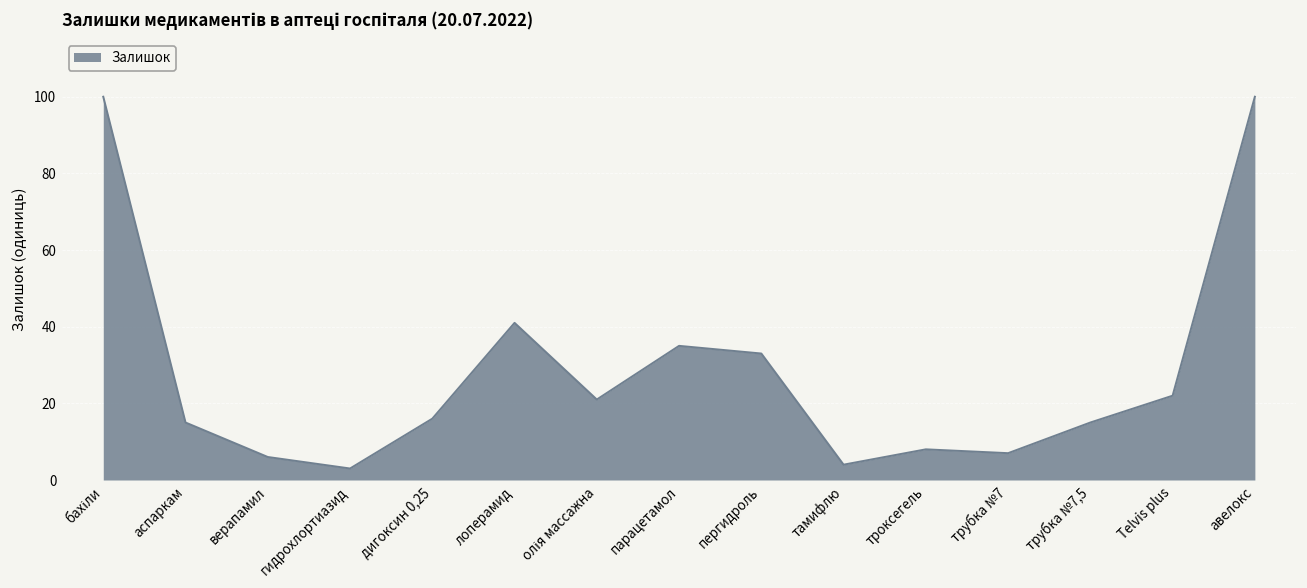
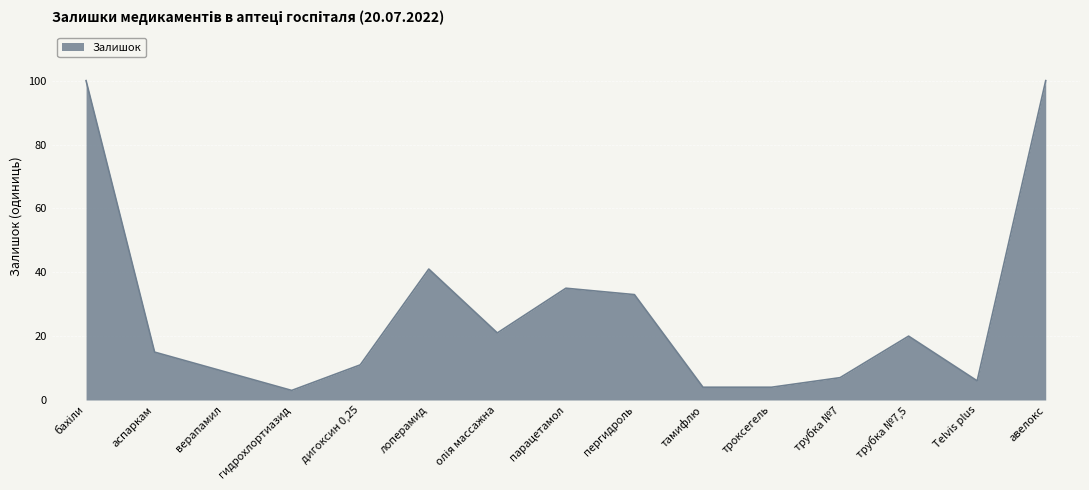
верапамил: 6 -> 9
дигоксин 0,25: 16 -> 11
троксегель: 8 -> 4
трубка №7,5: 15 -> 20
Telvis plus: 22 -> 6
